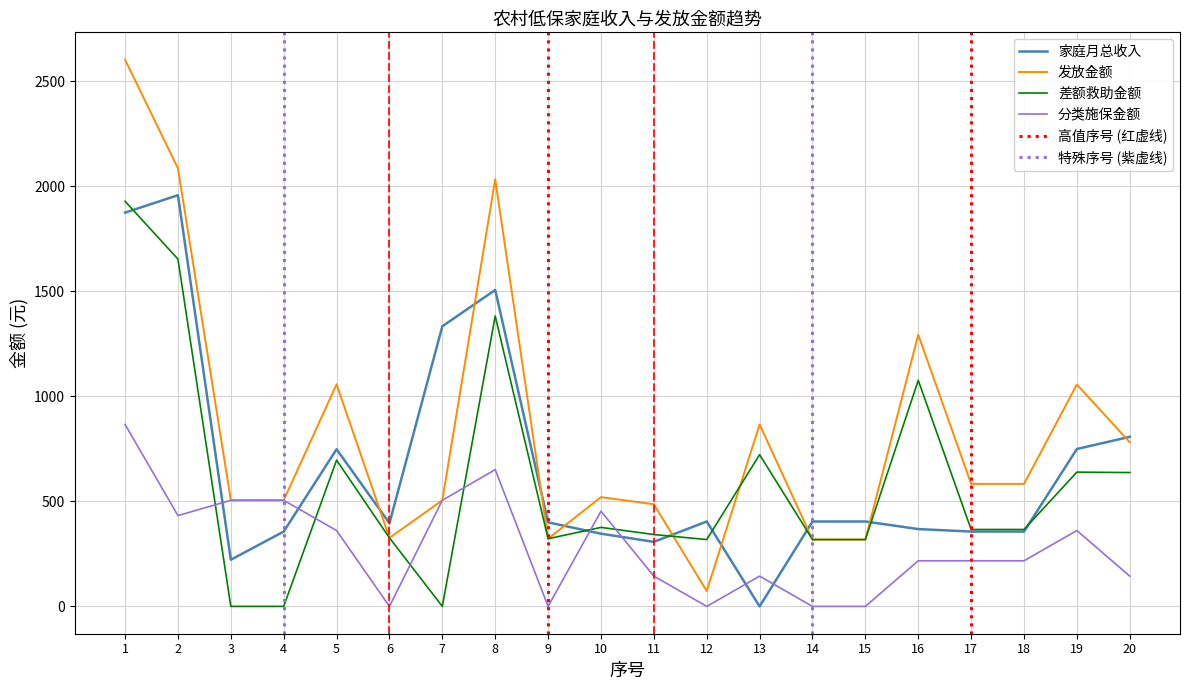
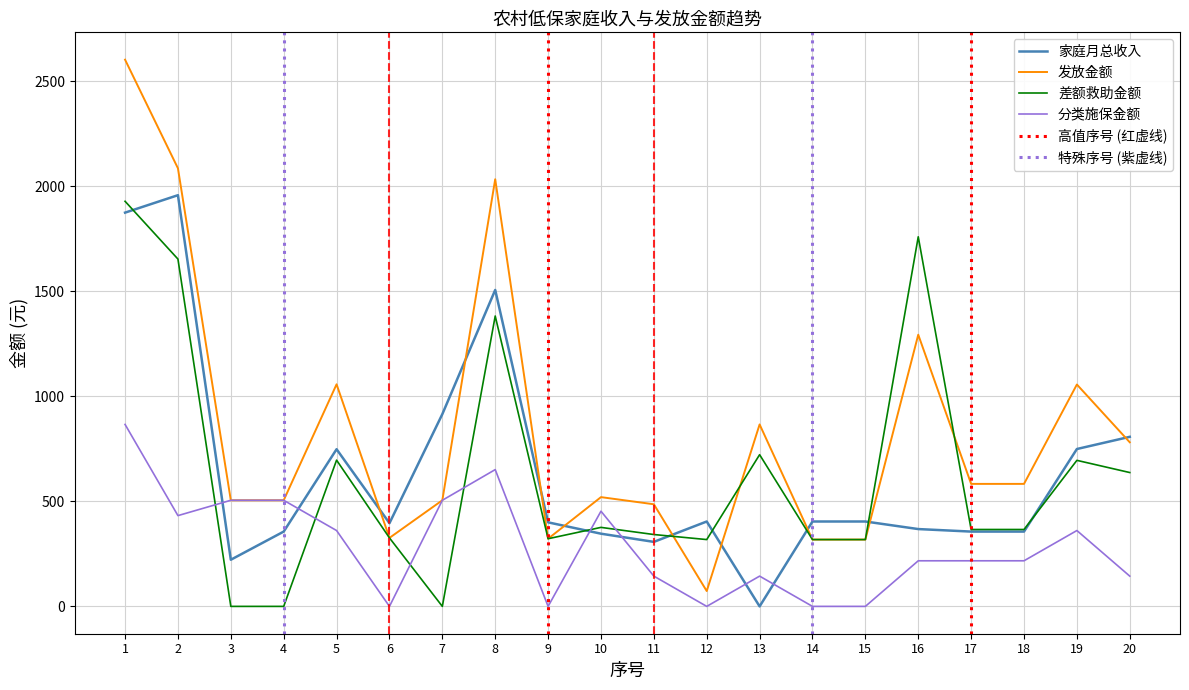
家庭月总收入, 7: 1330 -> 920
差额救助金额, 16: 1080 -> 1760
差额救助金额, 19: 640 -> 700
